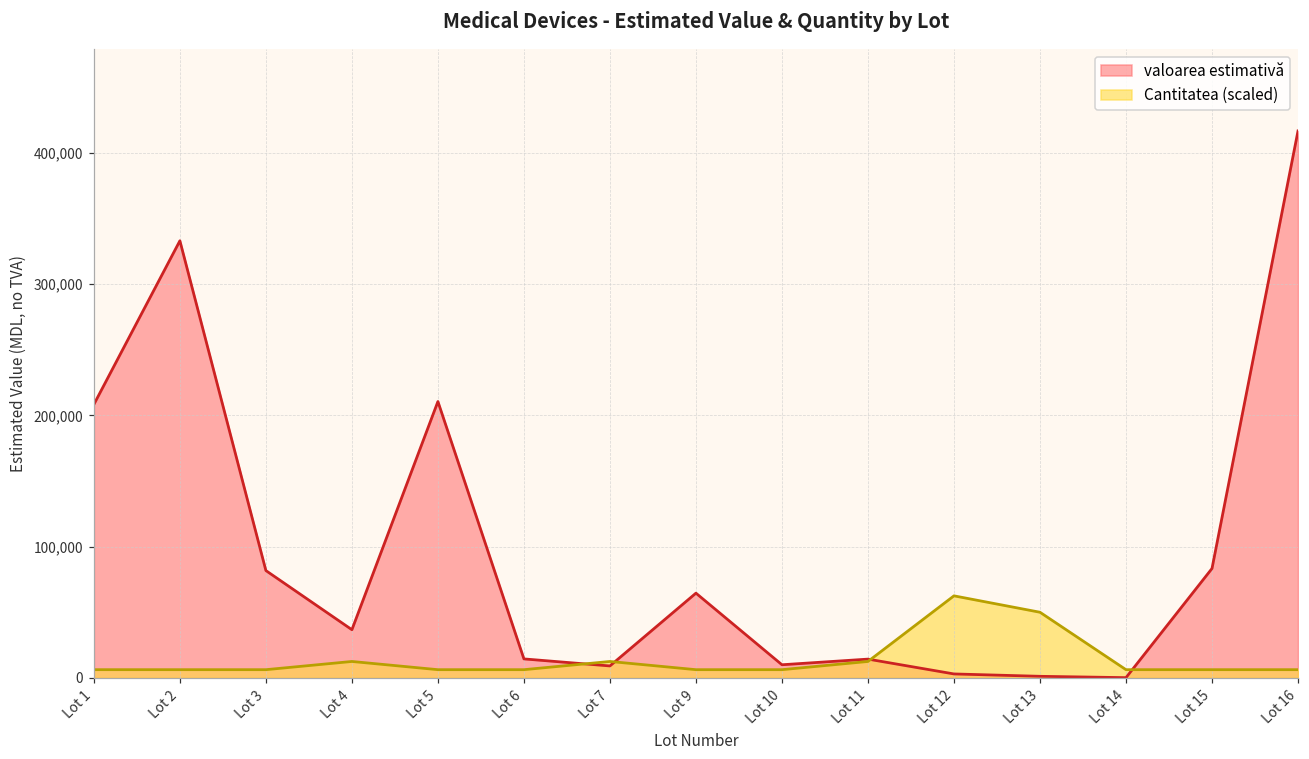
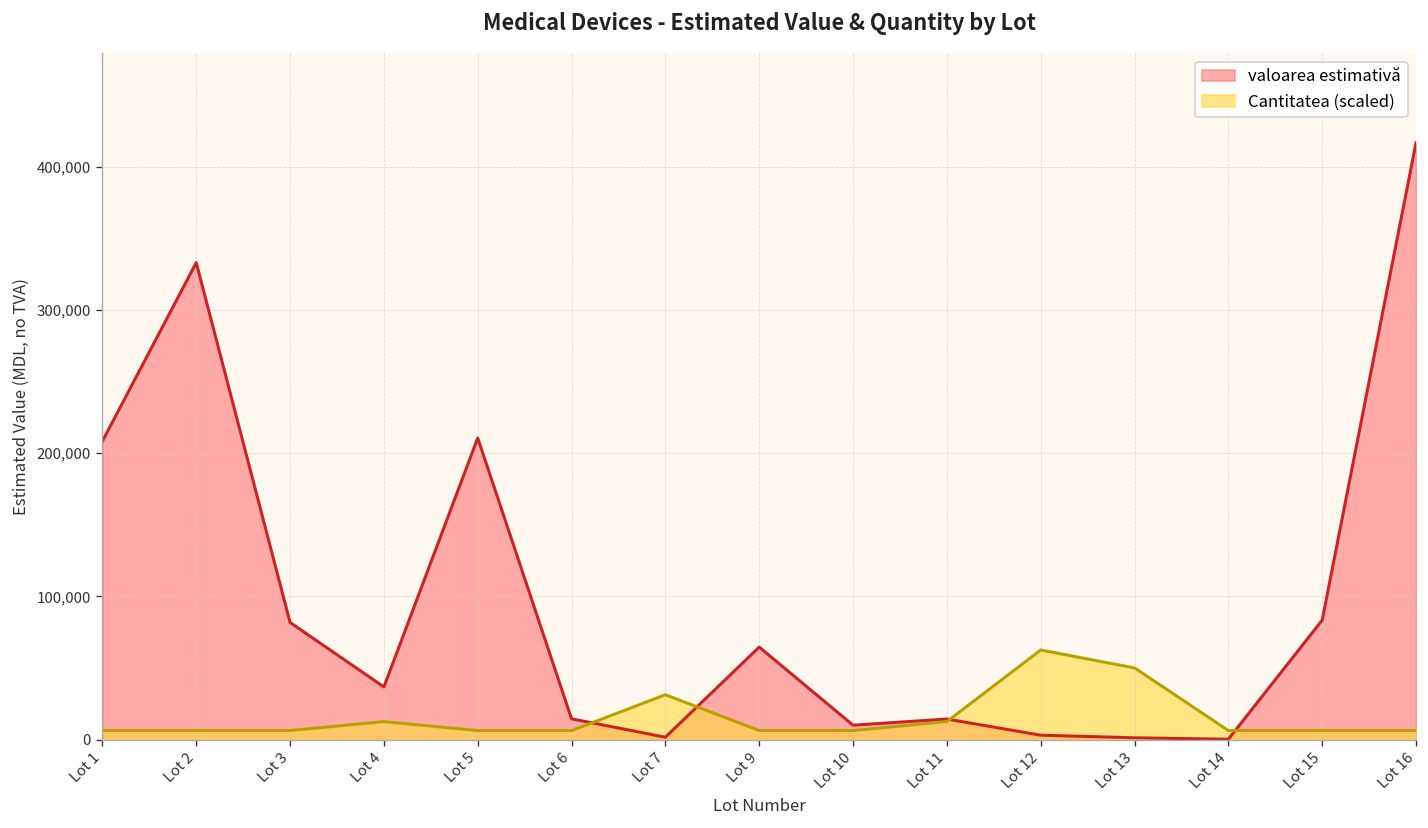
valoarea estimativă, Lot 7: 9,000 -> 2,000
Cantitatea (scaled), Lot 7: 13,000 -> 31,000
